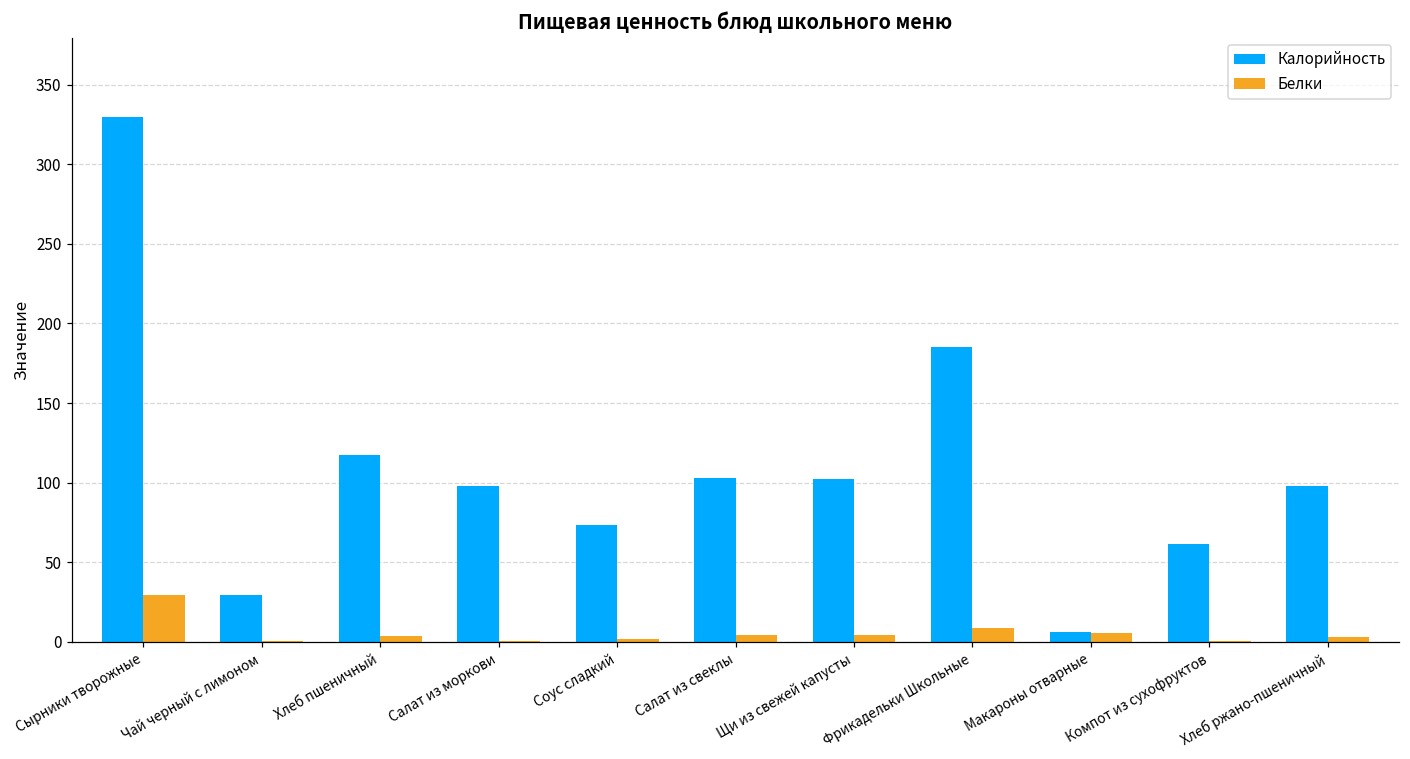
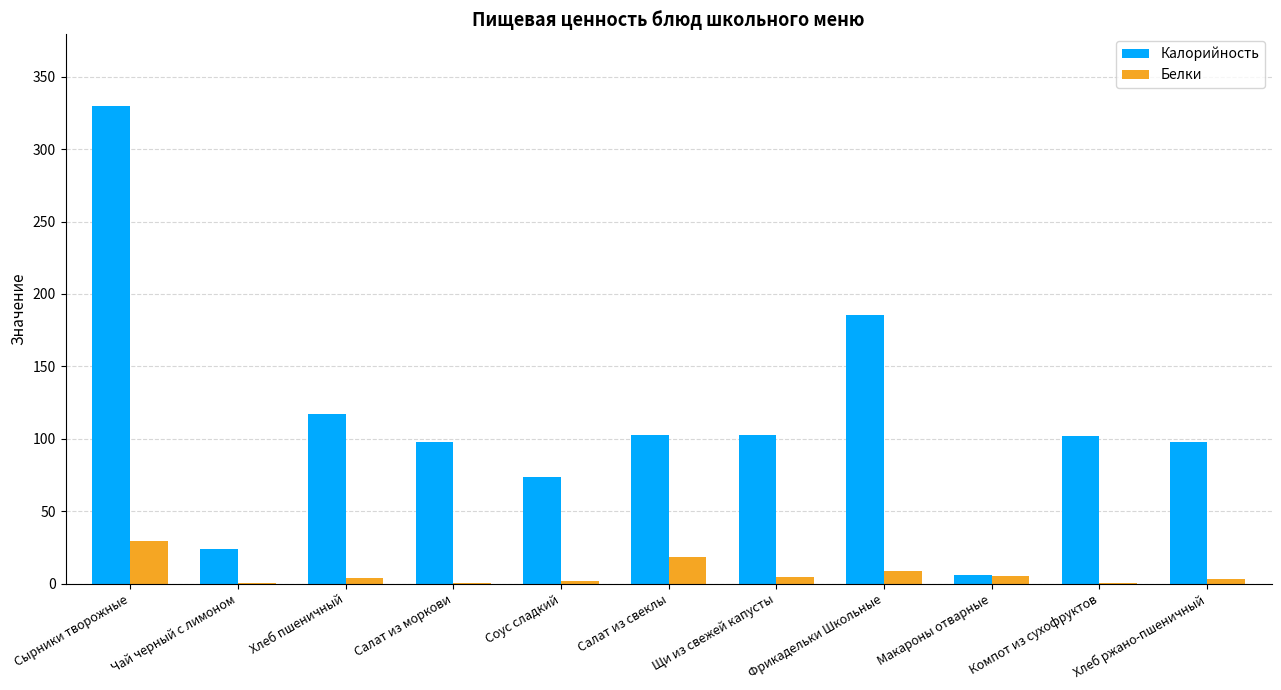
Калорийность, Чай черный с лимоном: 29 -> 24
Белки, Салат из свеклы: 4 -> 18
Калорийность, Компот из сухофруктов: 61 -> 102
